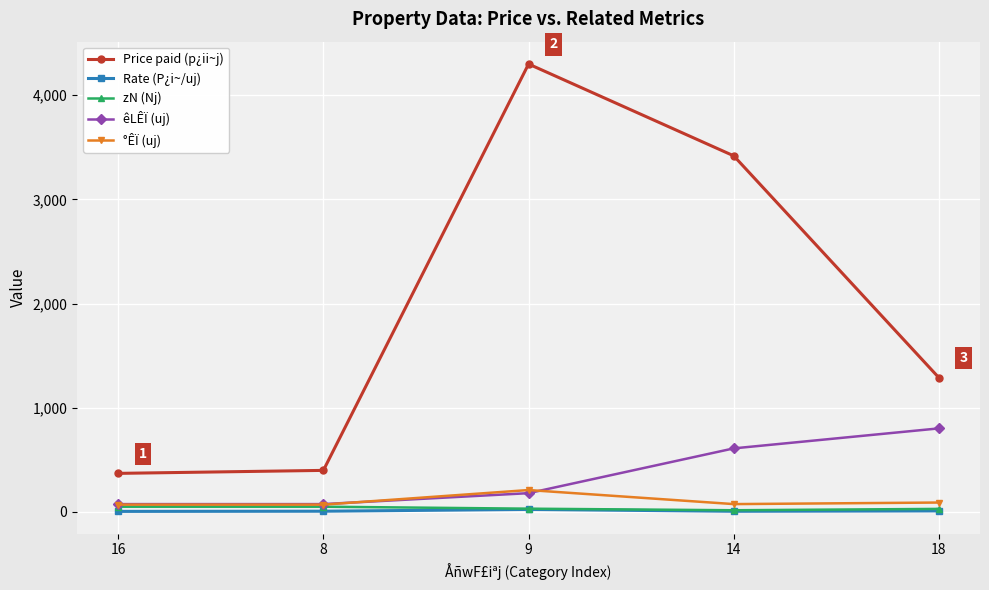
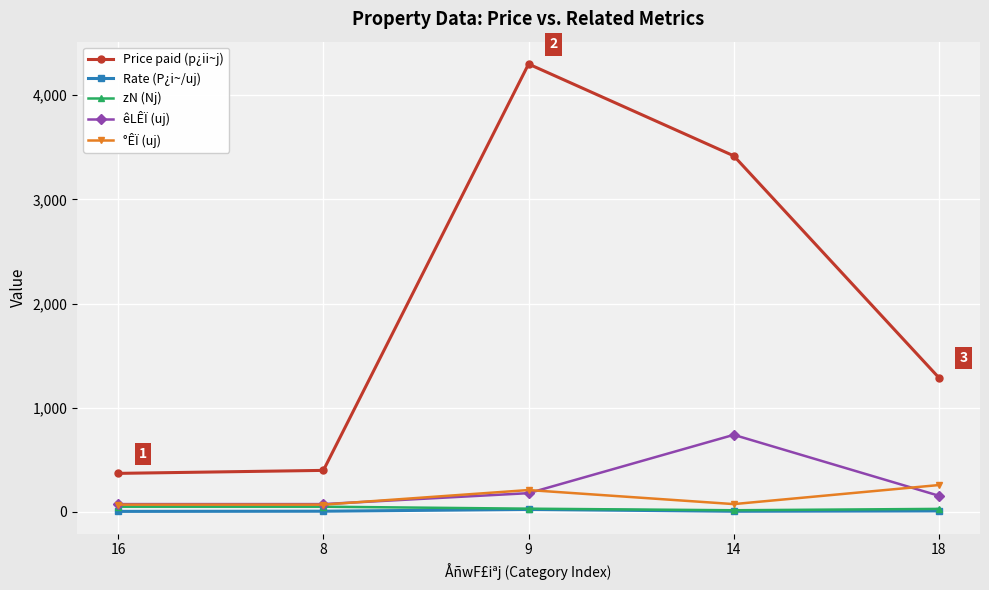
êLÊÏ (uj), 14: 610 -> 740
êLÊÏ (uj), 18: 800 -> 160
°ÊÏ (uj), 18: 90 -> 260
